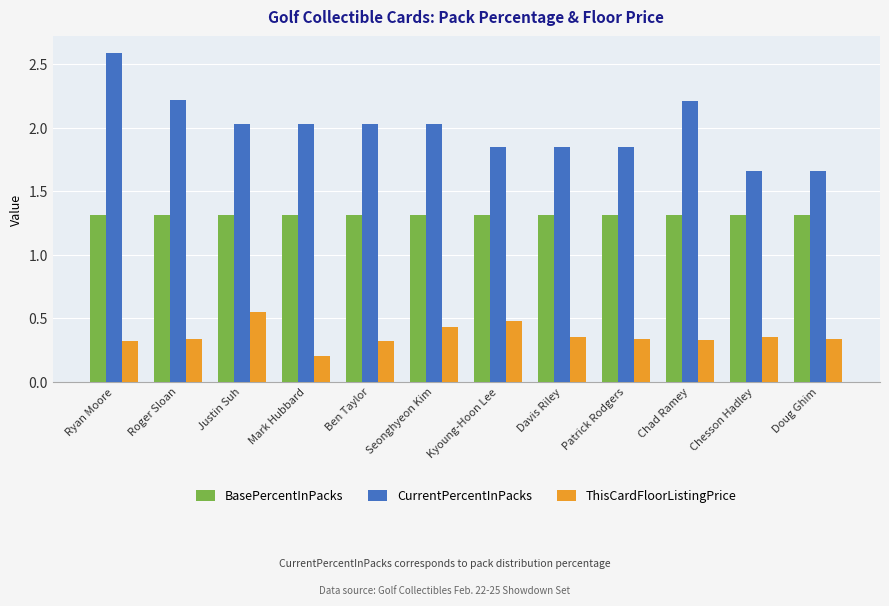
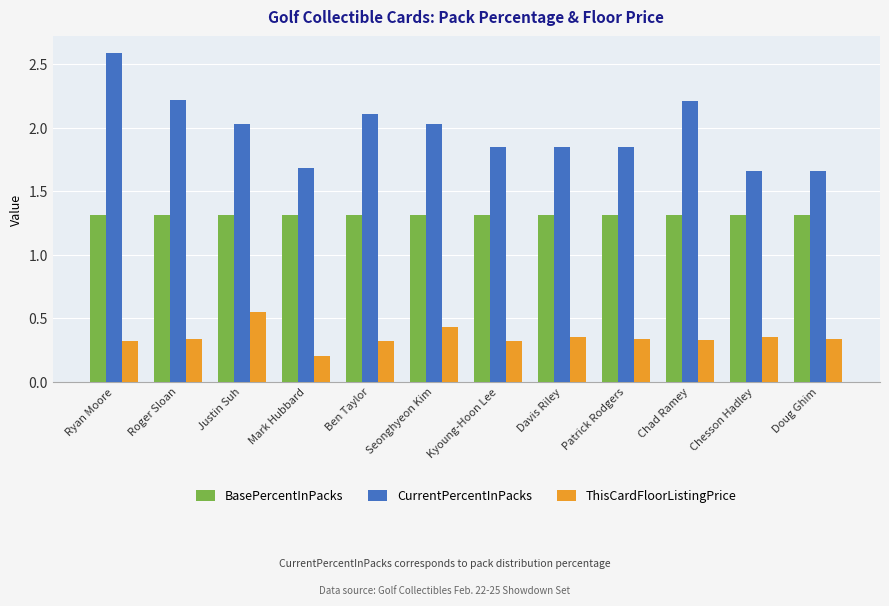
CurrentPercentInPacks, Mark Hubbard: 2.03 -> 1.68
CurrentPercentInPacks, Ben Taylor: 2.03 -> 2.11
ThisCardFloorListingPrice, Kyoung-Hoon Lee: 0.48 -> 0.32
